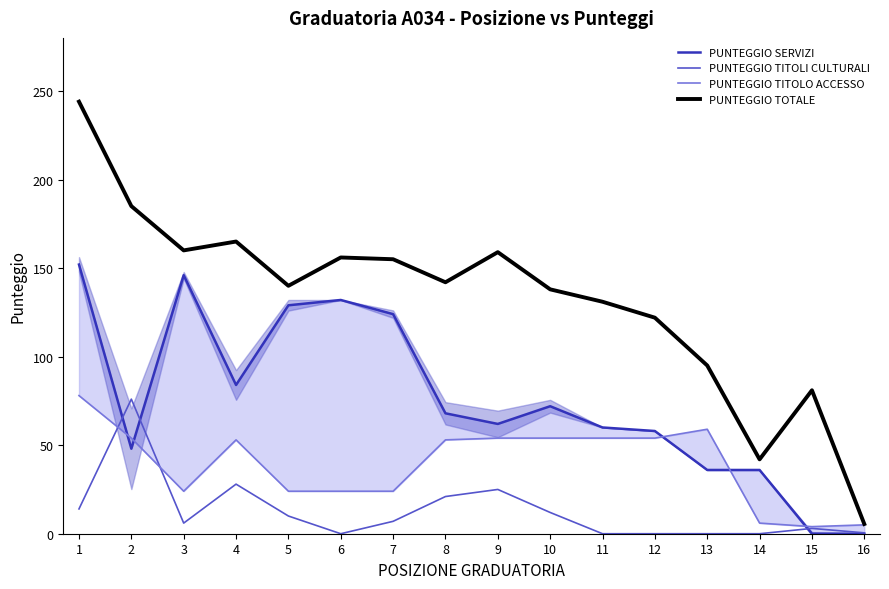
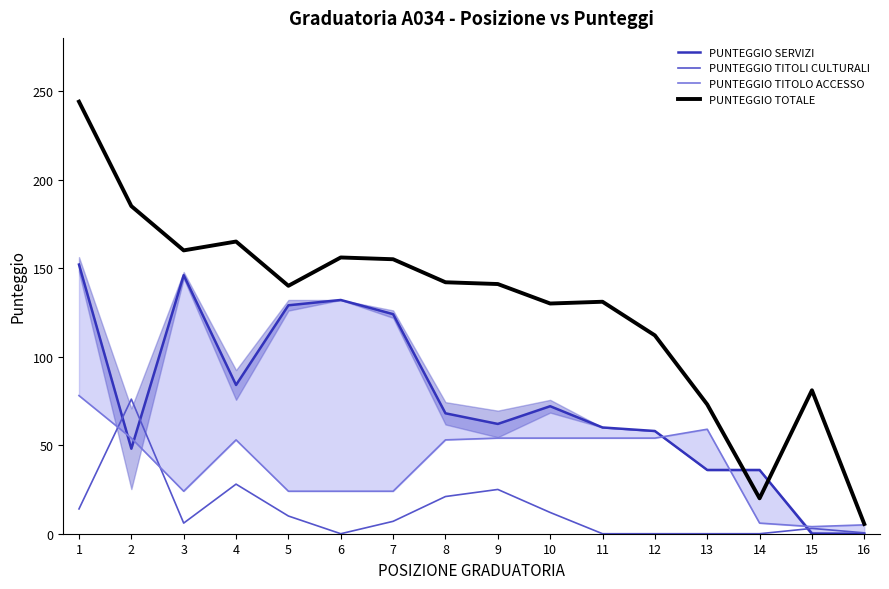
PUNTEGGIO TOTALE, 9: 159 -> 141
PUNTEGGIO TOTALE, 10: 138 -> 130
PUNTEGGIO TOTALE, 12: 122 -> 112
PUNTEGGIO TOTALE, 13: 95 -> 73
PUNTEGGIO TOTALE, 14: 42 -> 20
